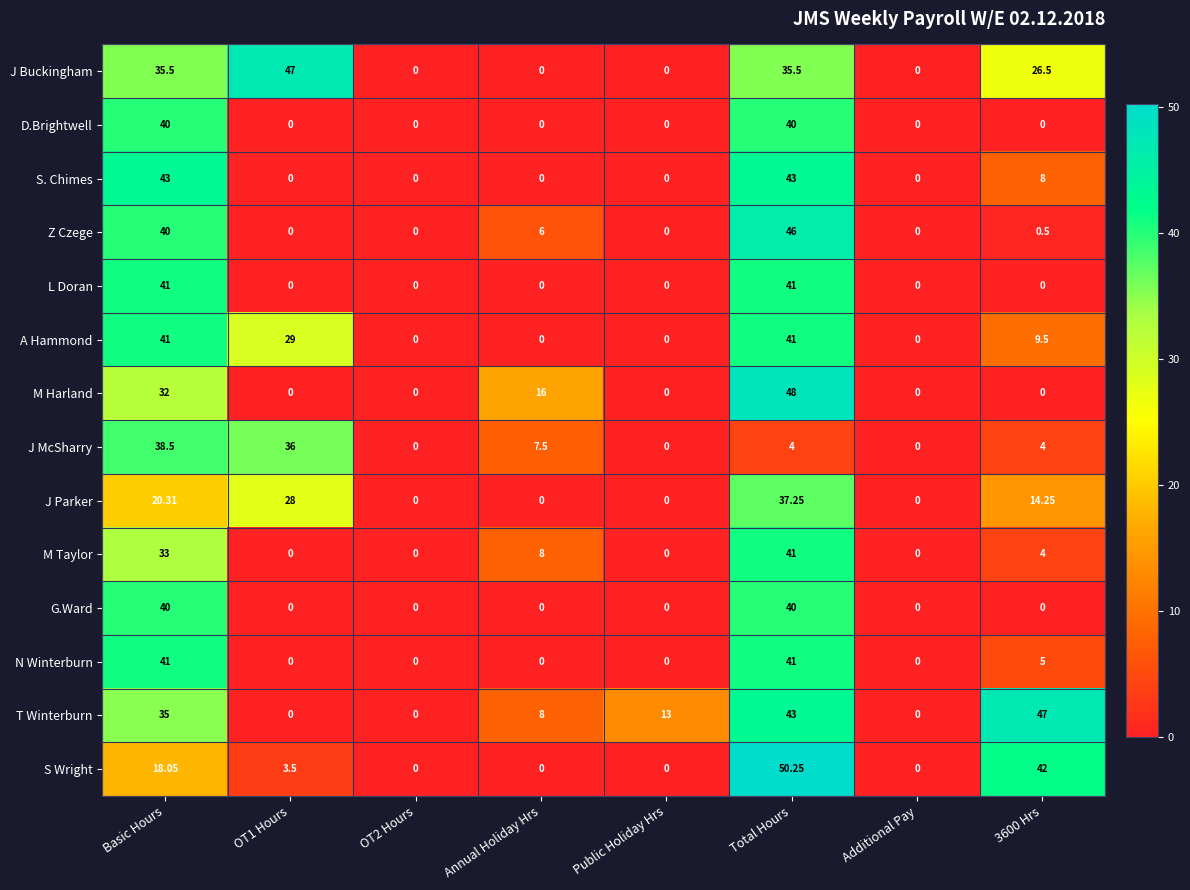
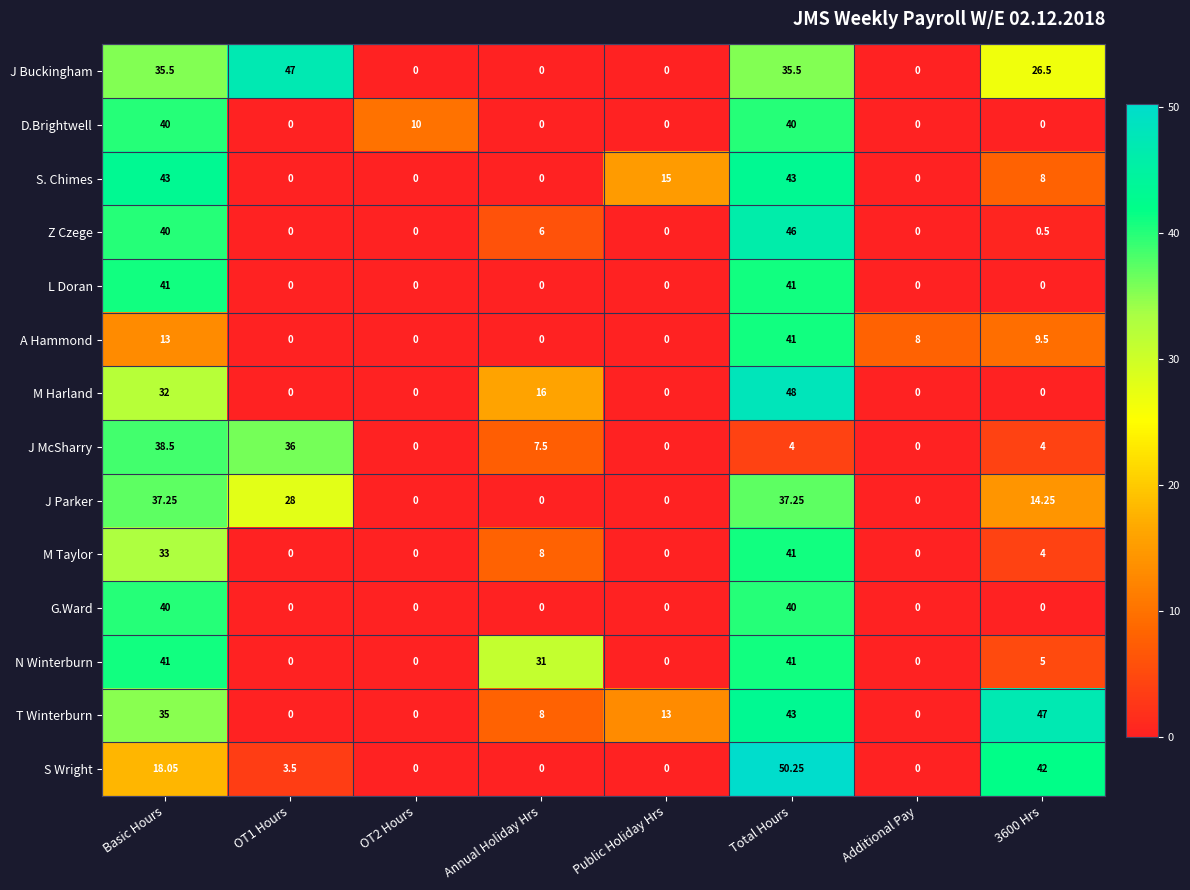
D.Brightwell, OT2 Hours: 0 -> 10
S. Chimes, Public Holiday Hrs: 0 -> 15
A Hammond, Basic Hours: 41 -> 13
A Hammond, OT1 Hours: 29 -> 0
A Hammond, Additional Pay: 0 -> 8
J Parker, Basic Hours: 20.31 -> 37.25
N Winterburn, Annual Holiday Hrs: 0 -> 31
